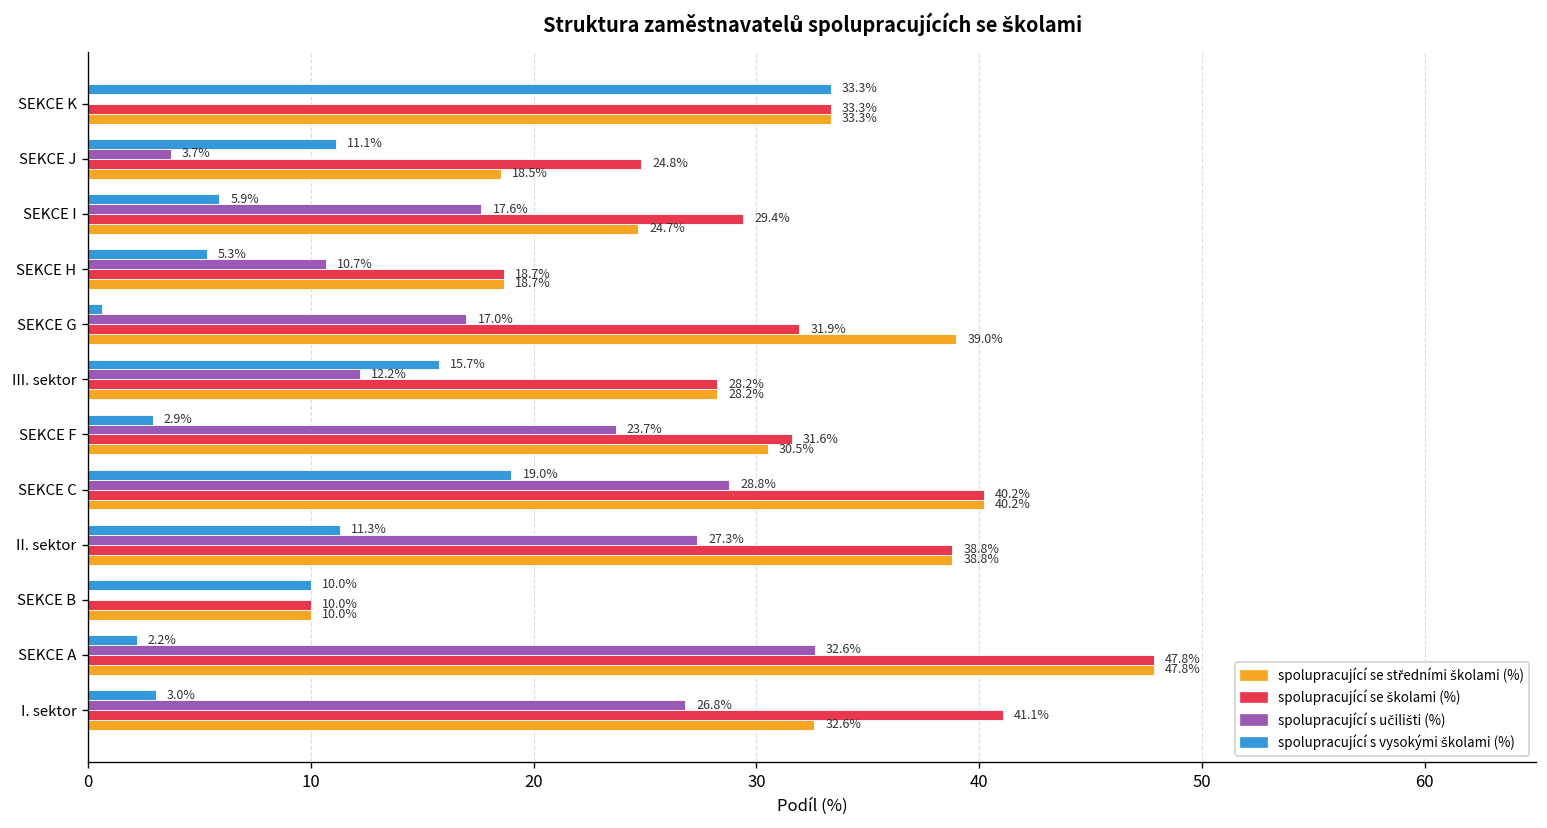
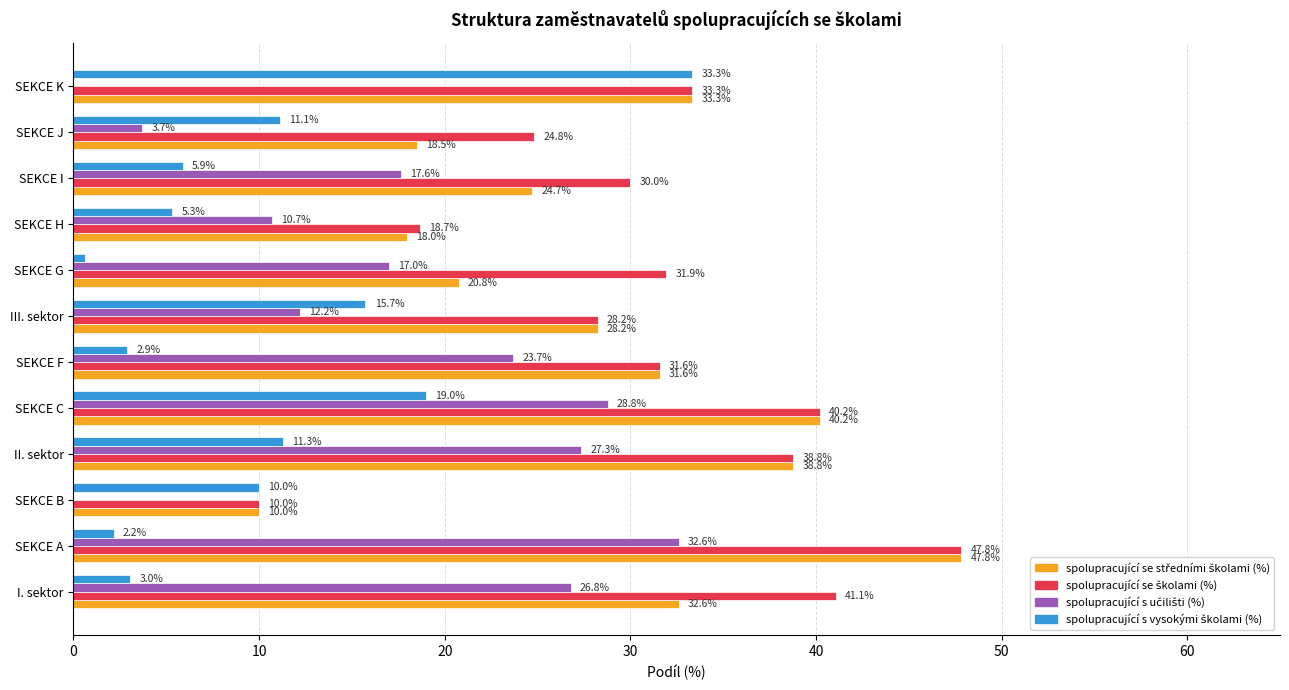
spolupracující se školami (%), SEKCE I: 29.4% -> 30.0%
spolupracující se středními školami (%), SEKCE H: 18.7% -> 18.0%
spolupracující se středními školami (%), SEKCE G: 39.0% -> 20.8%
spolupracující se středními školami (%), SEKCE F: 30.5% -> 31.6%
